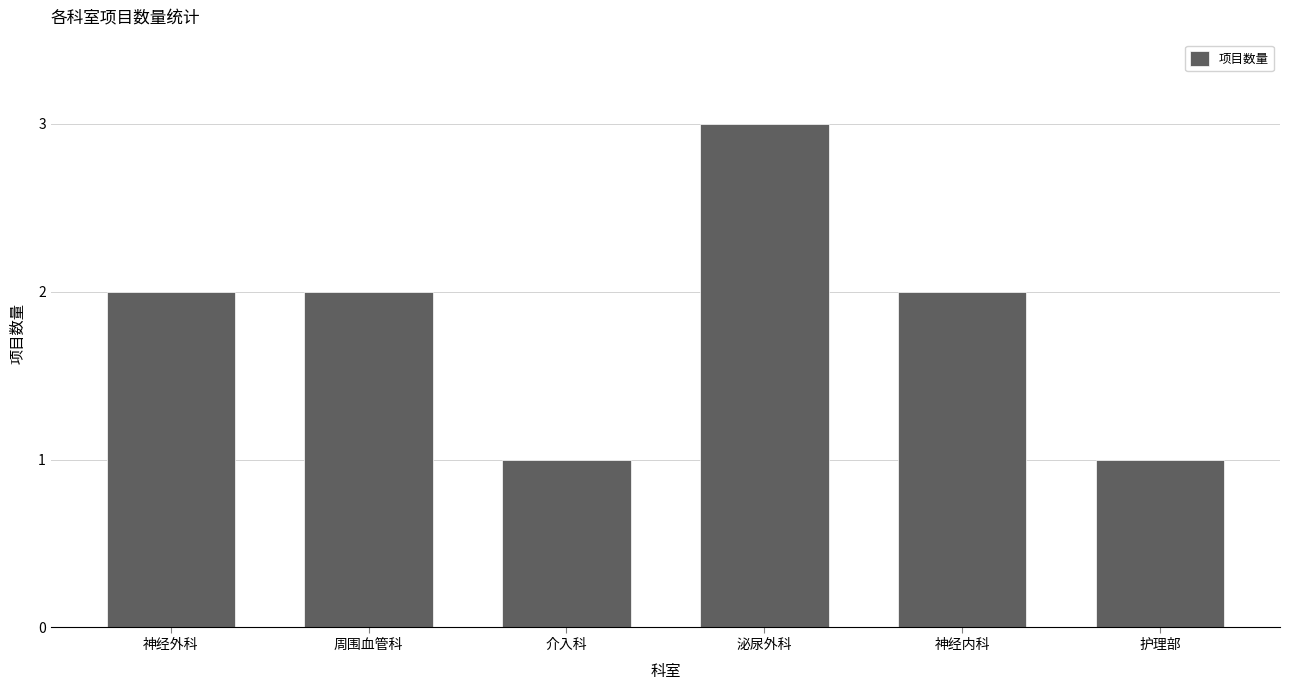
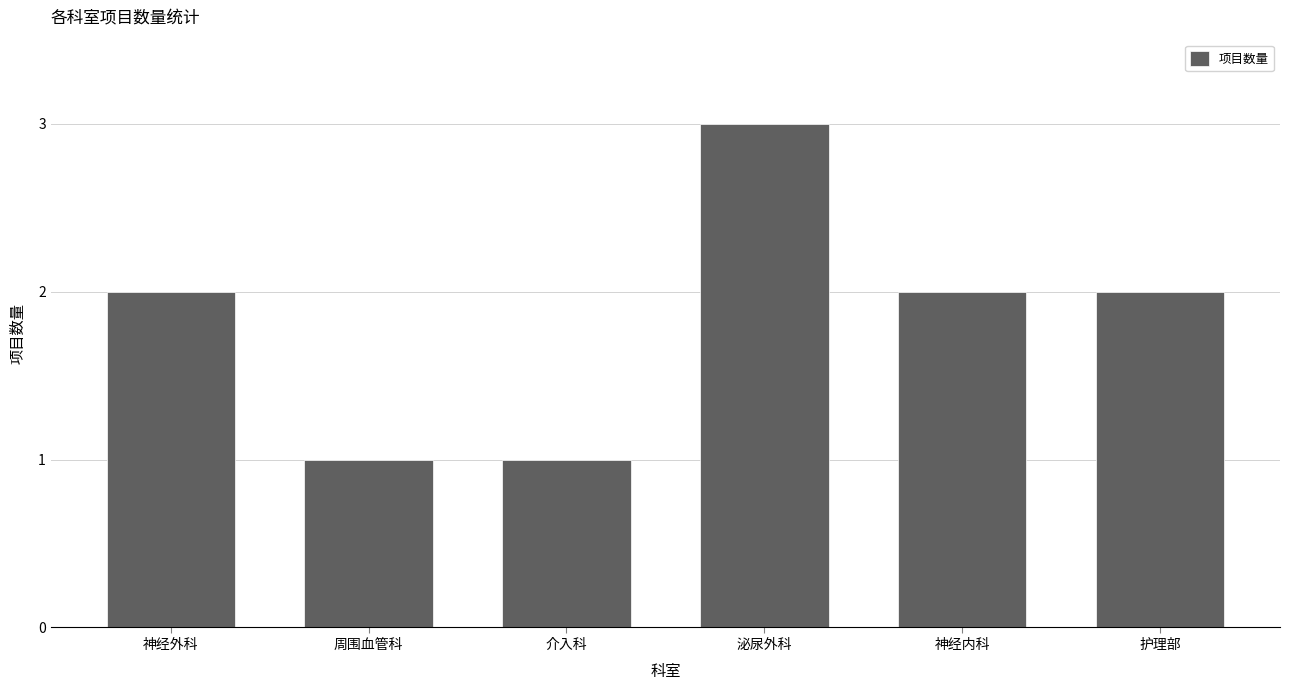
周围血管科: 2 -> 1
护理部: 1 -> 2
